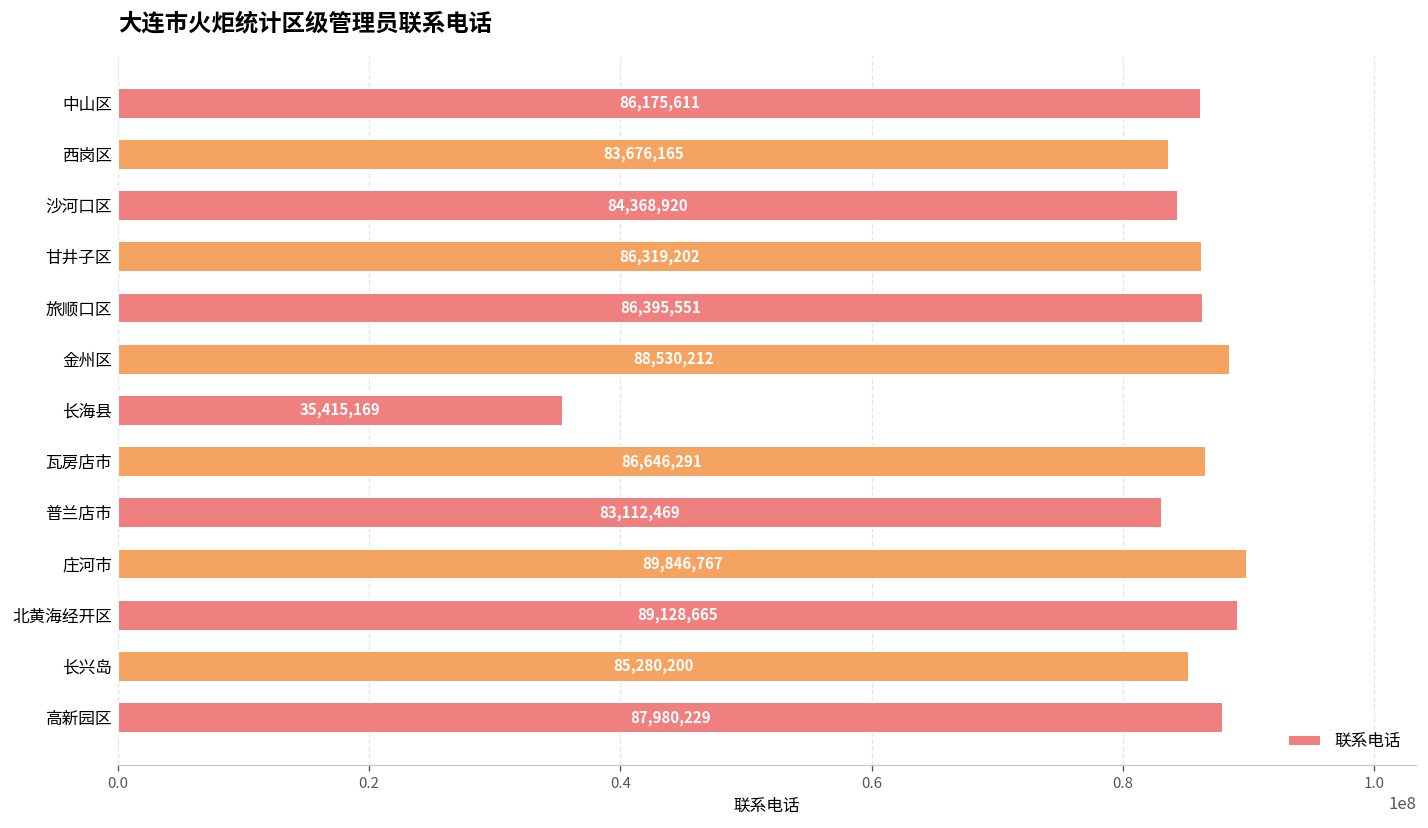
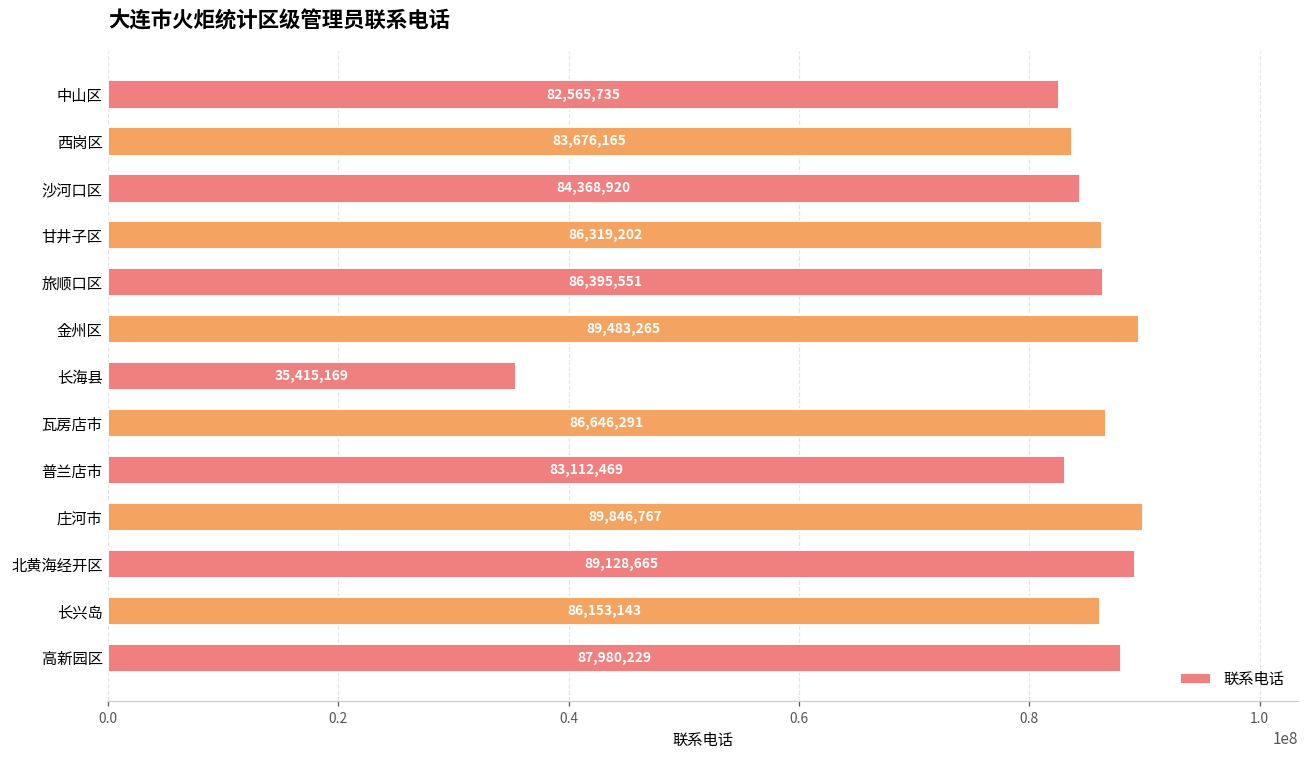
中山区: 86,175,611 -> 82,565,735
金州区: 88,530,212 -> 89,483,265
长兴岛: 85,280,200 -> 86,153,143
